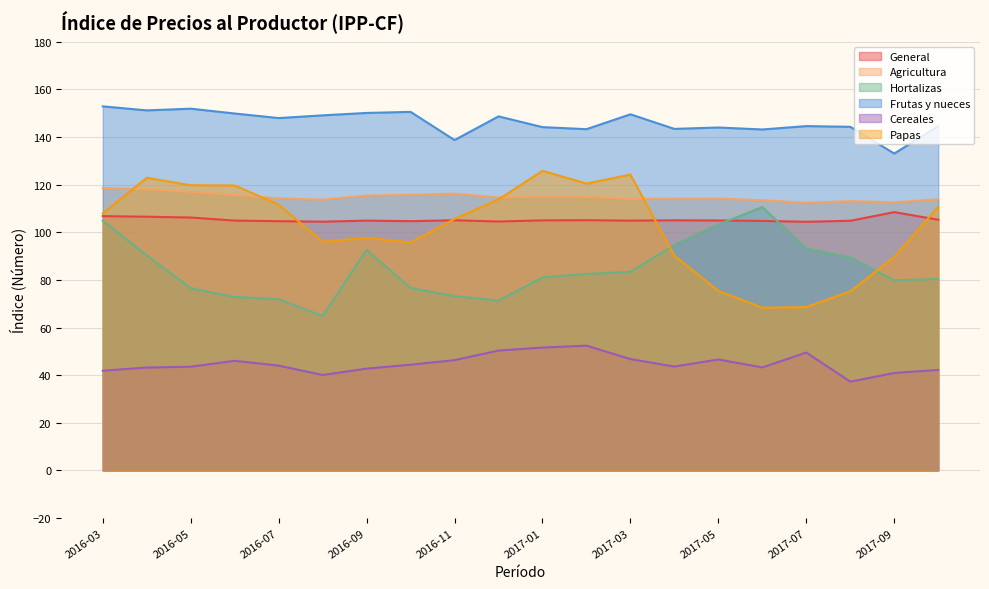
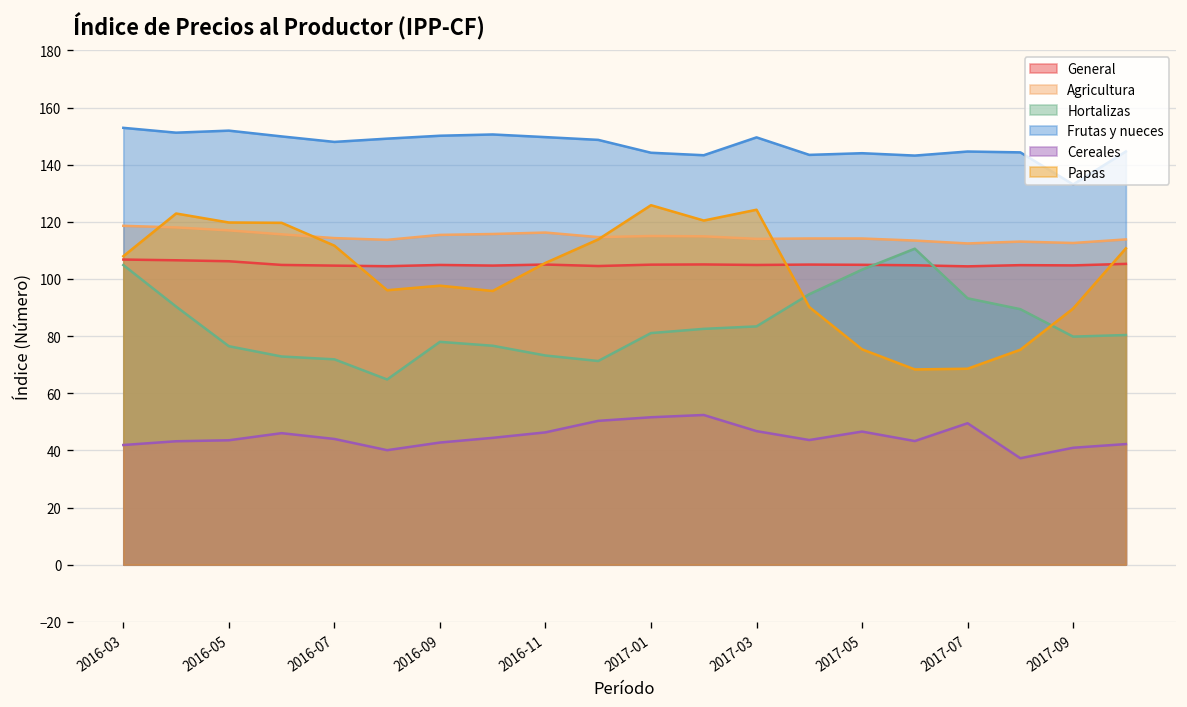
Hortalizas, 2016-09: 93 -> 78
Frutas y nueces, 2016-11: 139 -> 150
General, 2017-09: 108 -> 105
